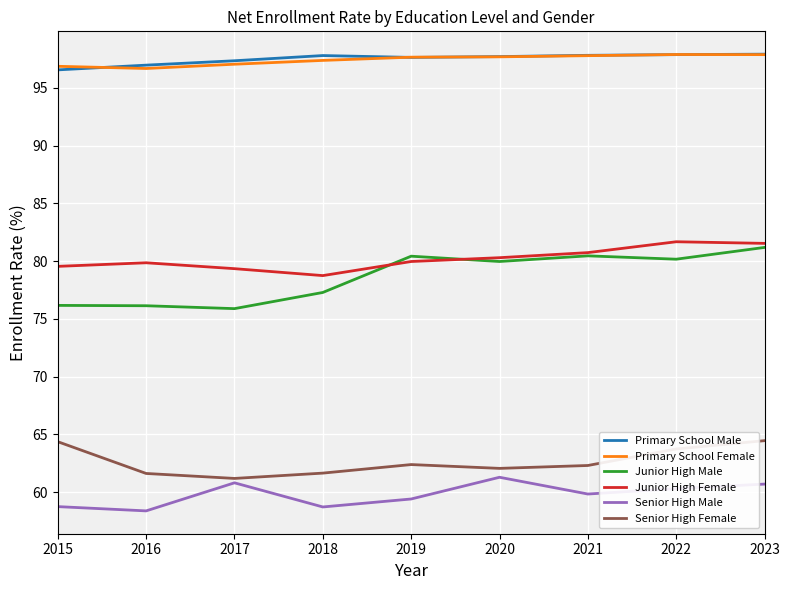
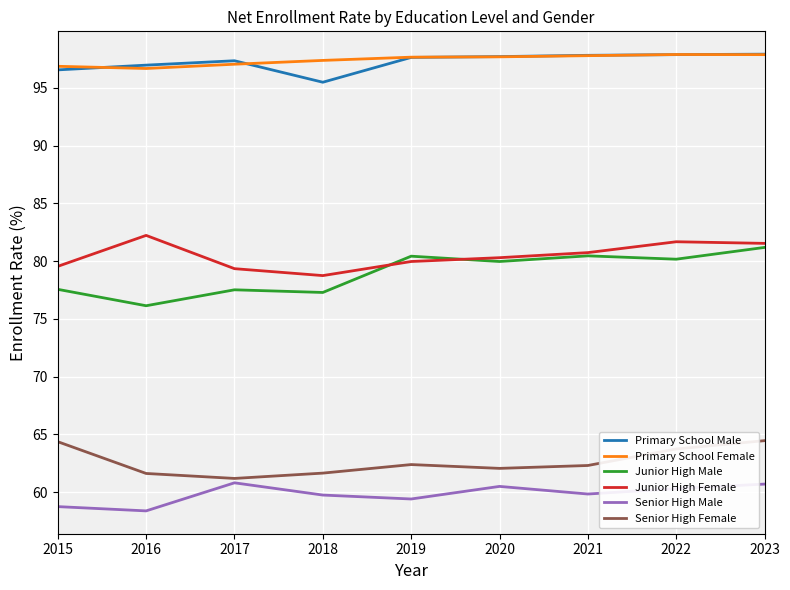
Junior High Male, 2015: 76.2 -> 77.6
Junior High Female, 2016: 79.9 -> 82.2
Junior High Male, 2017: 75.9 -> 77.5
Primary School Male, 2018: 97.8 -> 95.5
Senior High Male, 2018: 58.7 -> 59.7
Senior High Male, 2020: 61.3 -> 60.5
